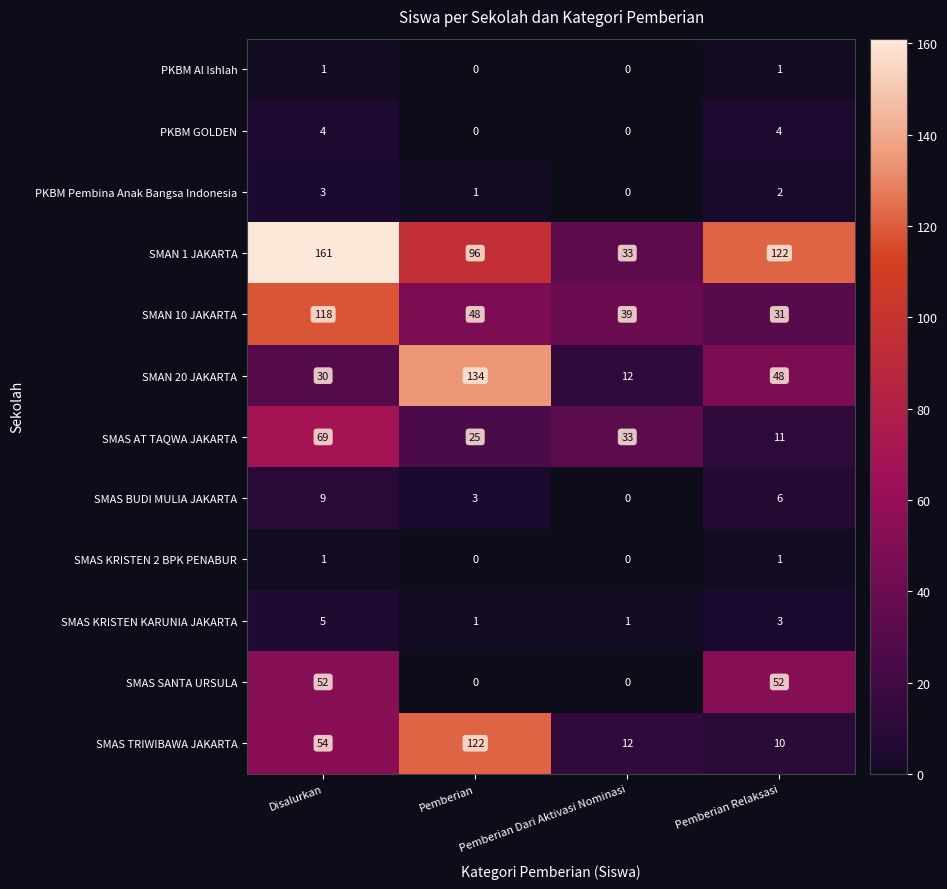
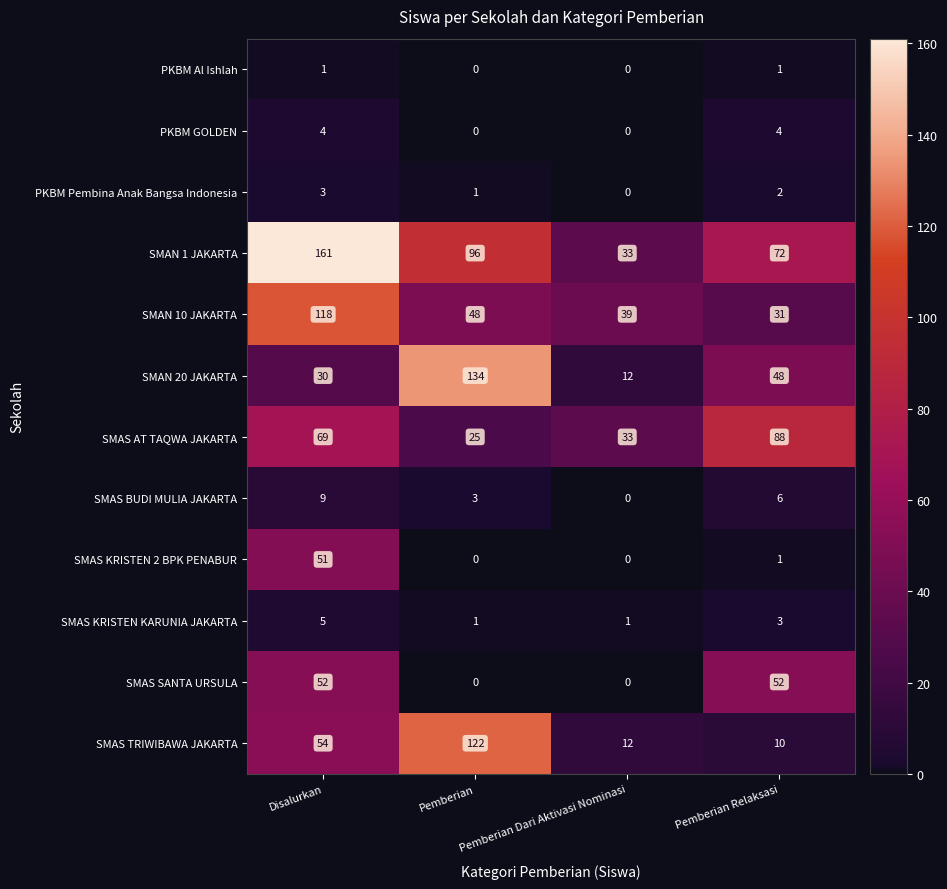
SMAN 1 JAKARTA, Pemberian Relaksasi: 122 -> 72
SMAS AT TAQWA JAKARTA, Pemberian Relaksasi: 11 -> 88
SMAS KRISTEN 2 BPK PENABUR, Disalurkan: 1 -> 51
